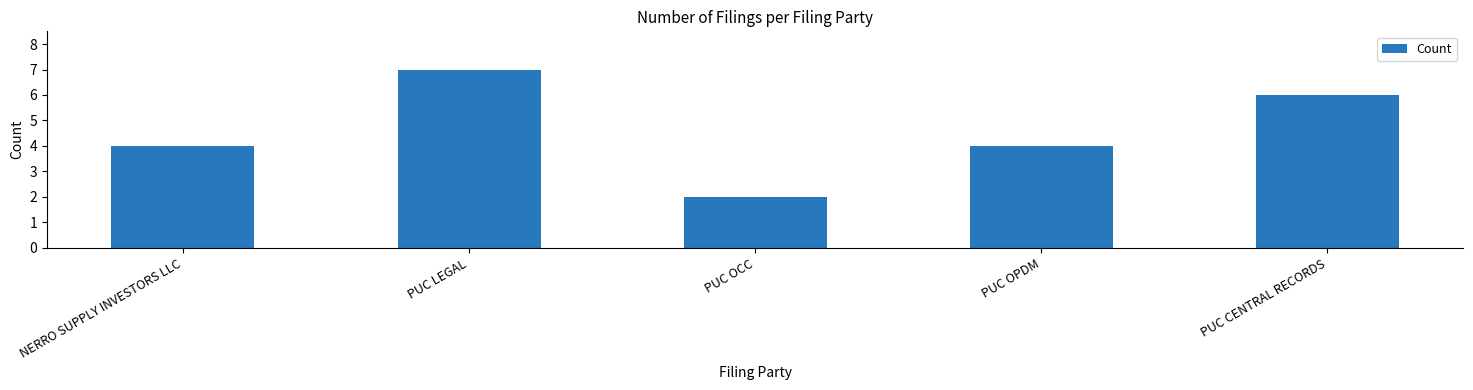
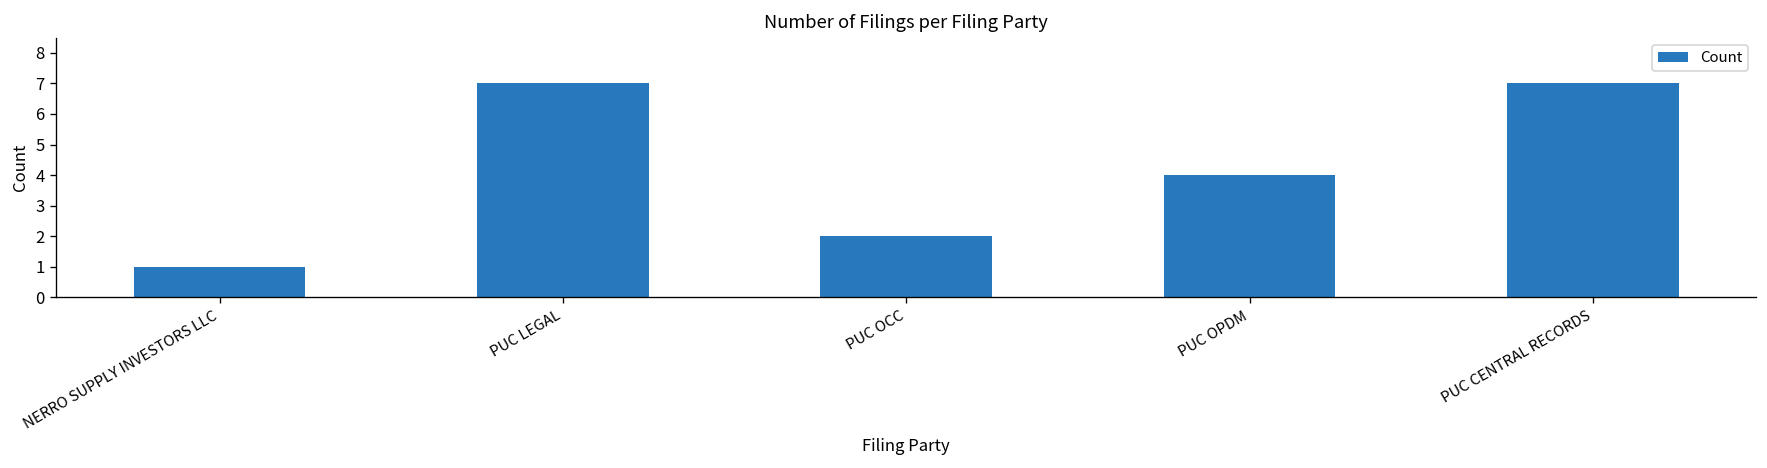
NERRO SUPPLY INVESTORS LLC: 4 -> 1
PUC CENTRAL RECORDS: 6 -> 7
